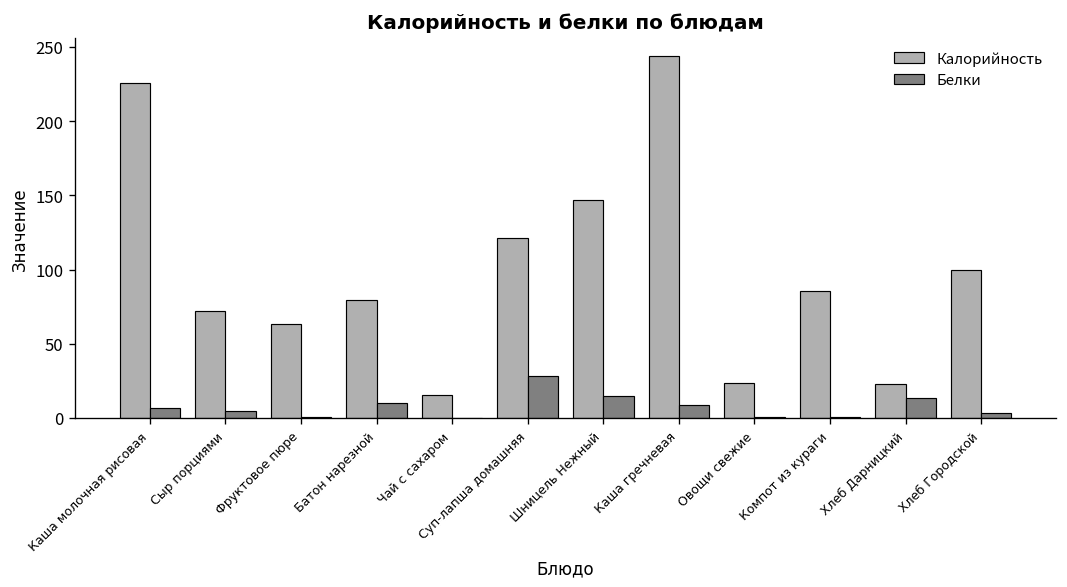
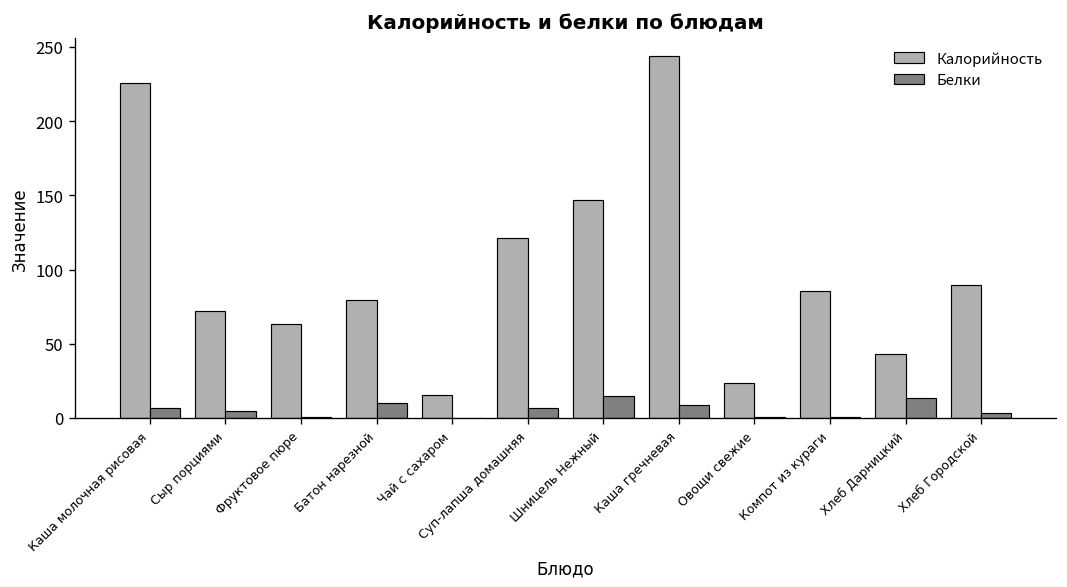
Белки, Суп-лапша домашняя: 28 -> 6
Калорийность, Хлеб Дарницкий: 23 -> 43
Калорийность, Хлеб Городской: 100 -> 89
